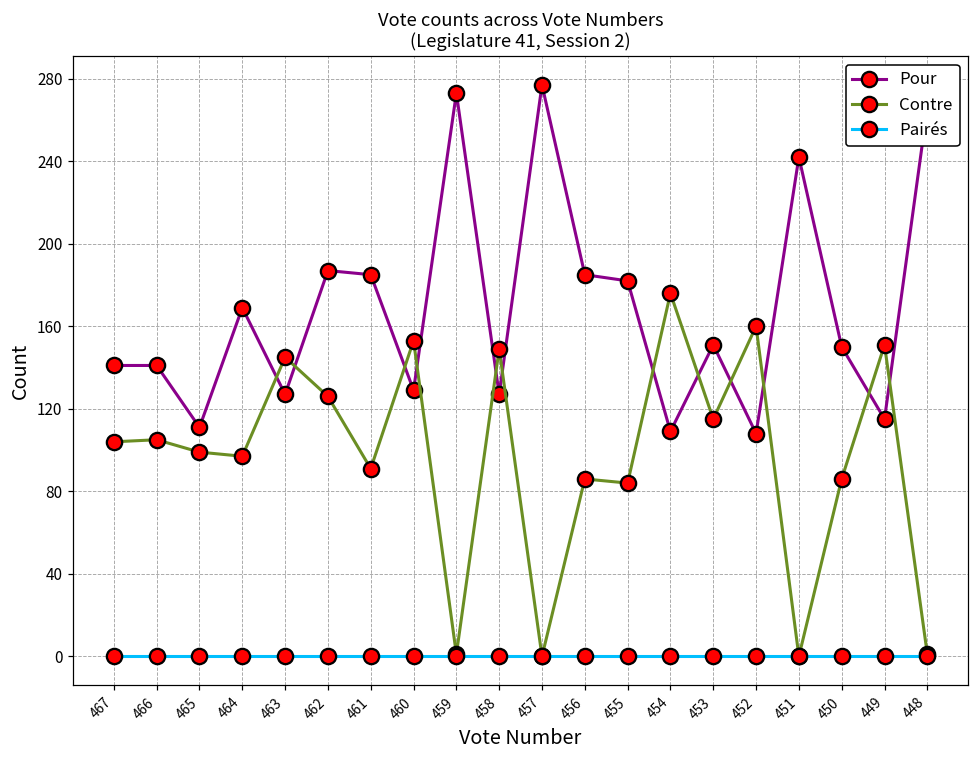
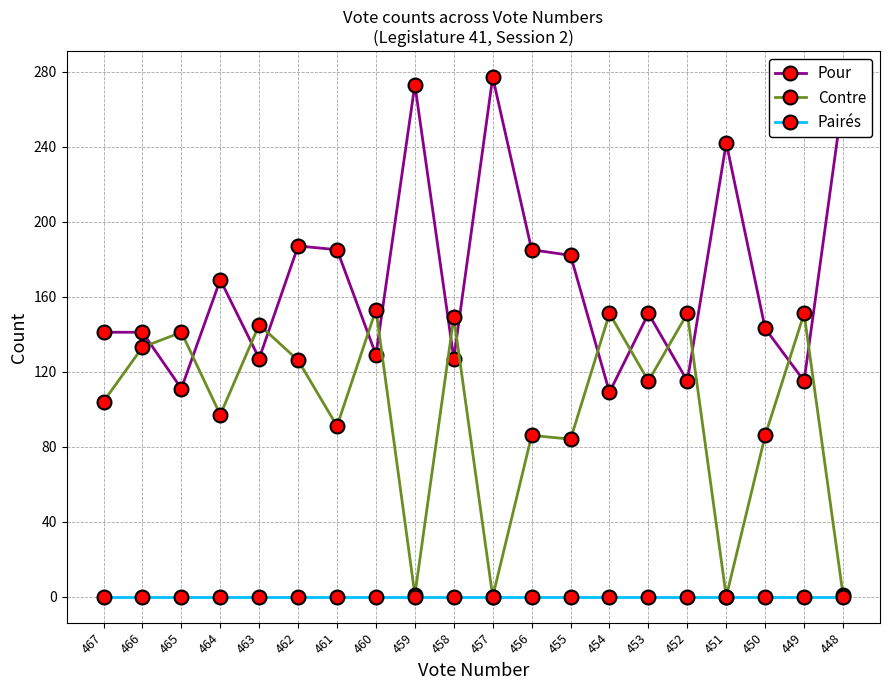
Contre, 466: 105 -> 133
Contre, 465: 99 -> 141
Contre, 454: 176 -> 151
Pour, 452: 108 -> 115
Contre, 452: 160 -> 151
Pour, 450: 150 -> 143
